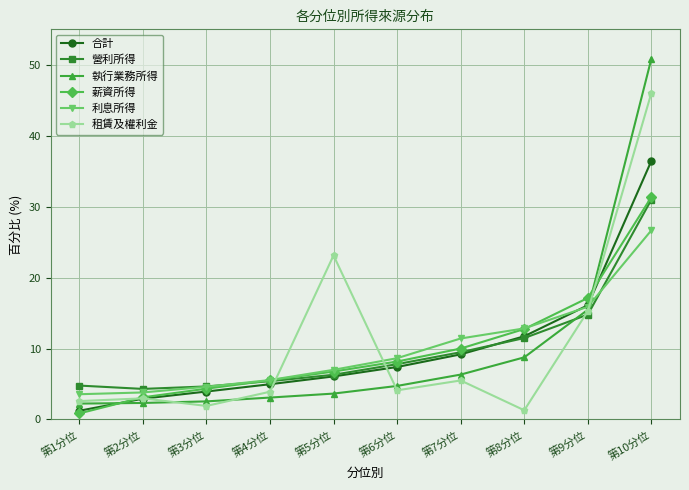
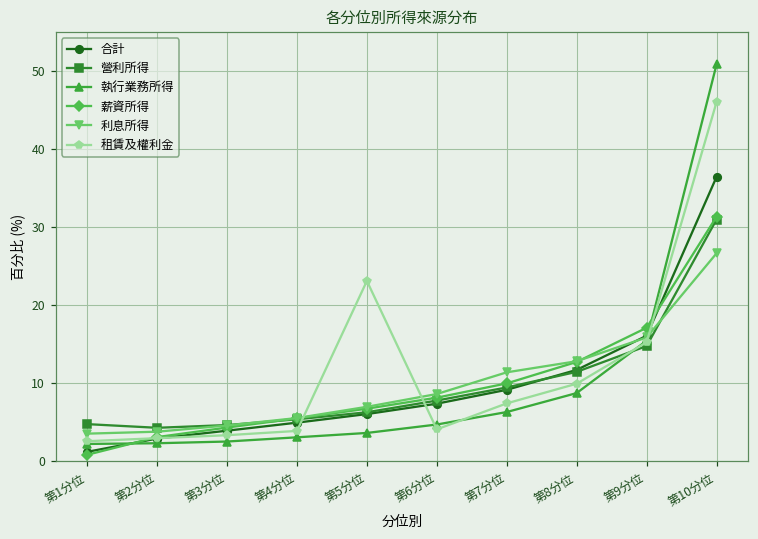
租賃及權利金, 第3分位: 2 -> 3
租賃及權利金, 第7分位: 6 -> 7
租賃及權利金, 第8分位: 1 -> 10
